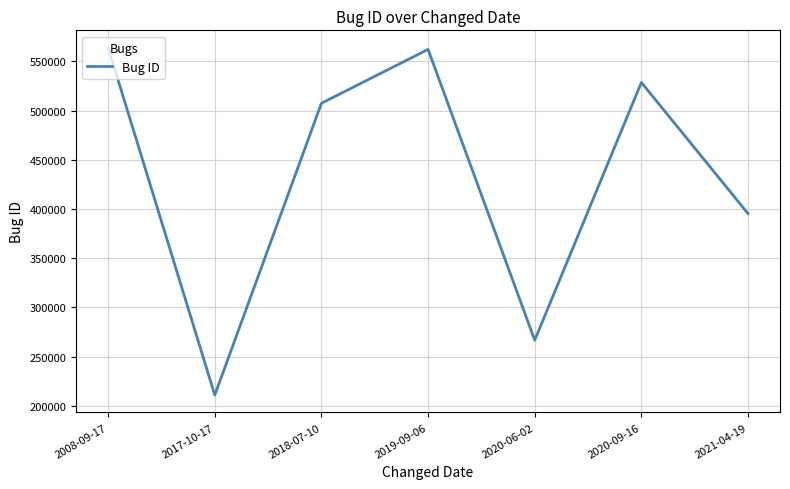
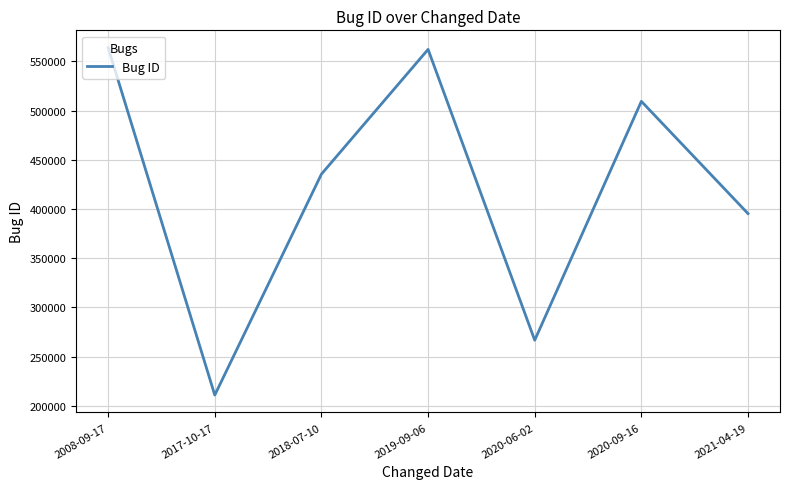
2018-07-10: 510000 -> 440000
2020-09-16: 530000 -> 510000
